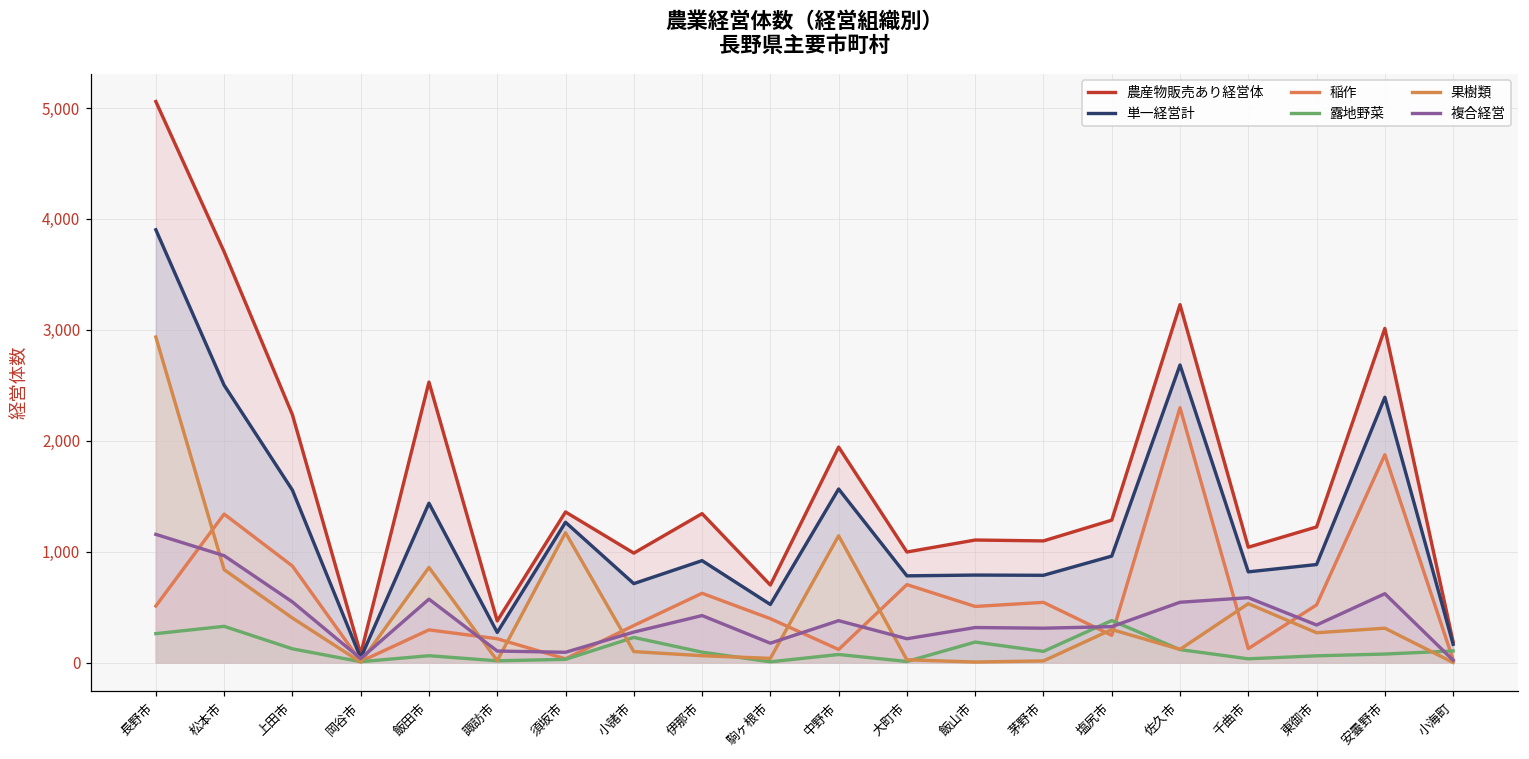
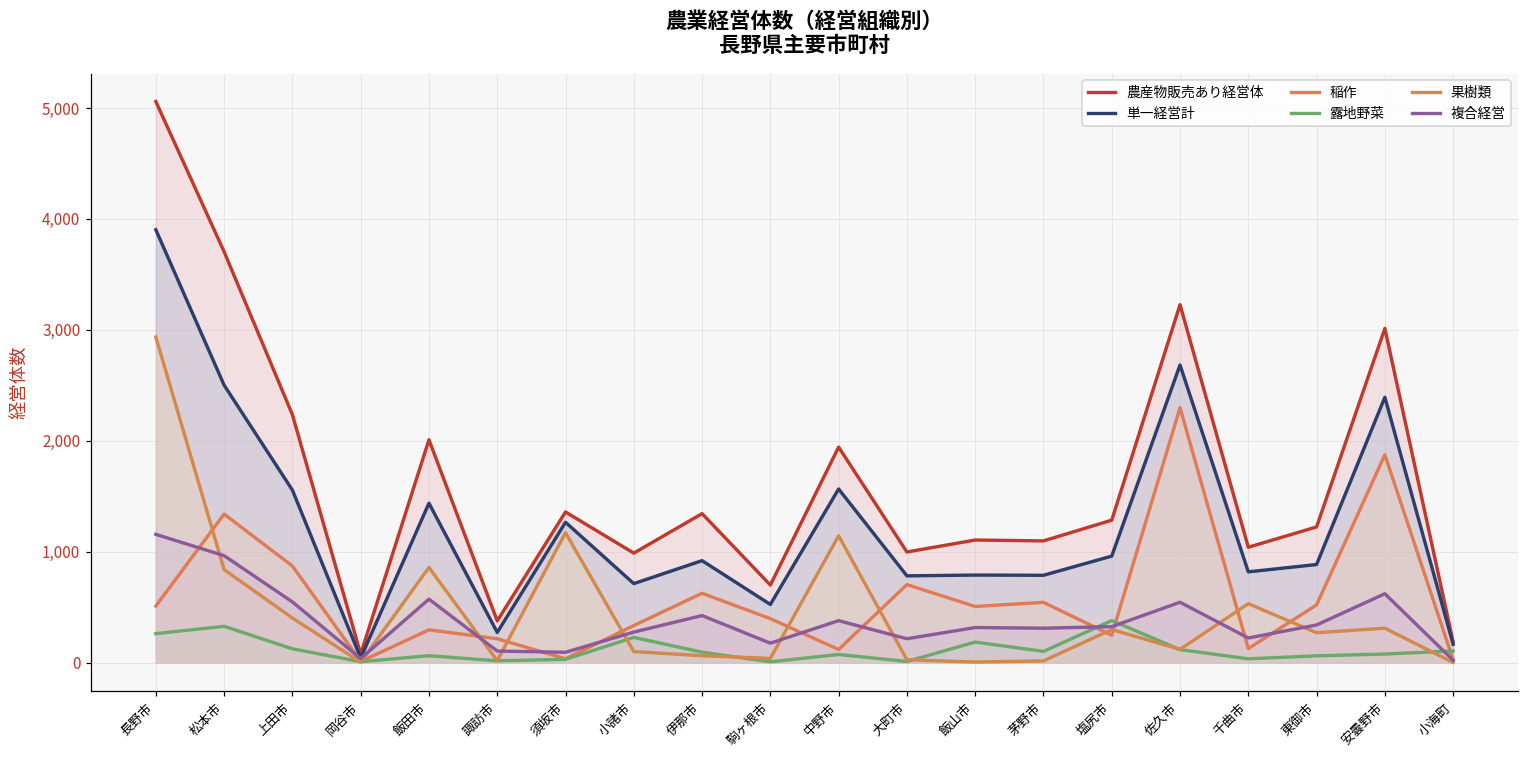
農産物販売あり経営体, 飯田市: 2,530 -> 2,010
複合経営, 千曲市: 590 -> 220
